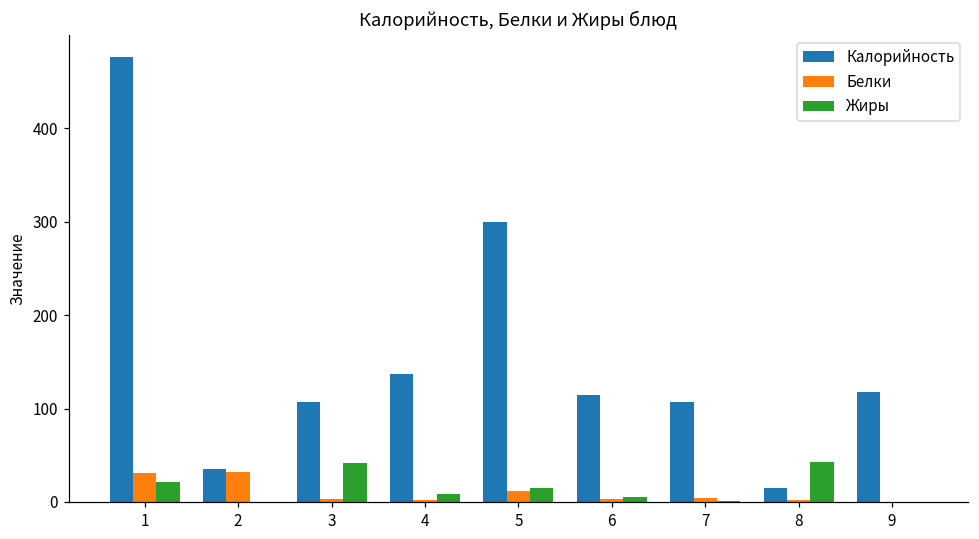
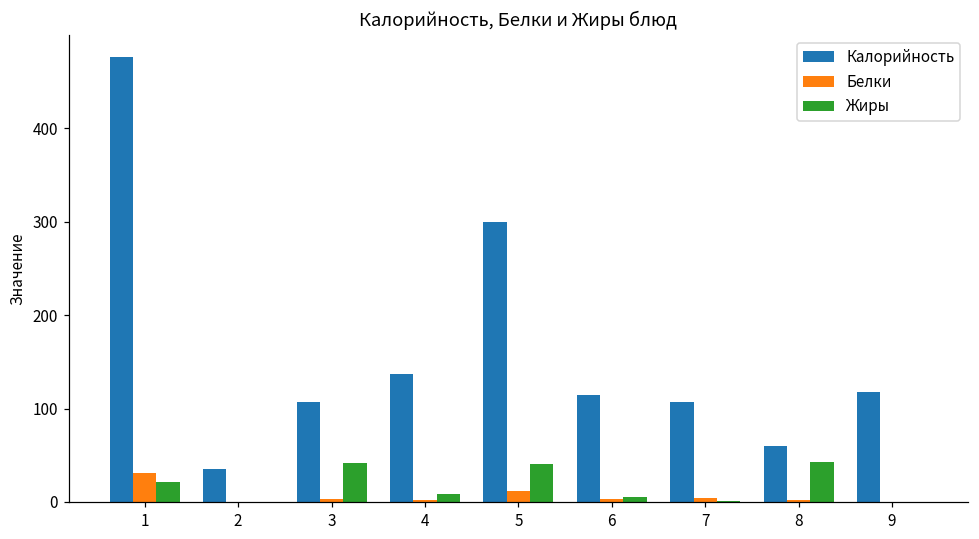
Белки, 2: 30 -> 0
Жиры, 5: 20 -> 40
Калорийность, 8: 20 -> 60
